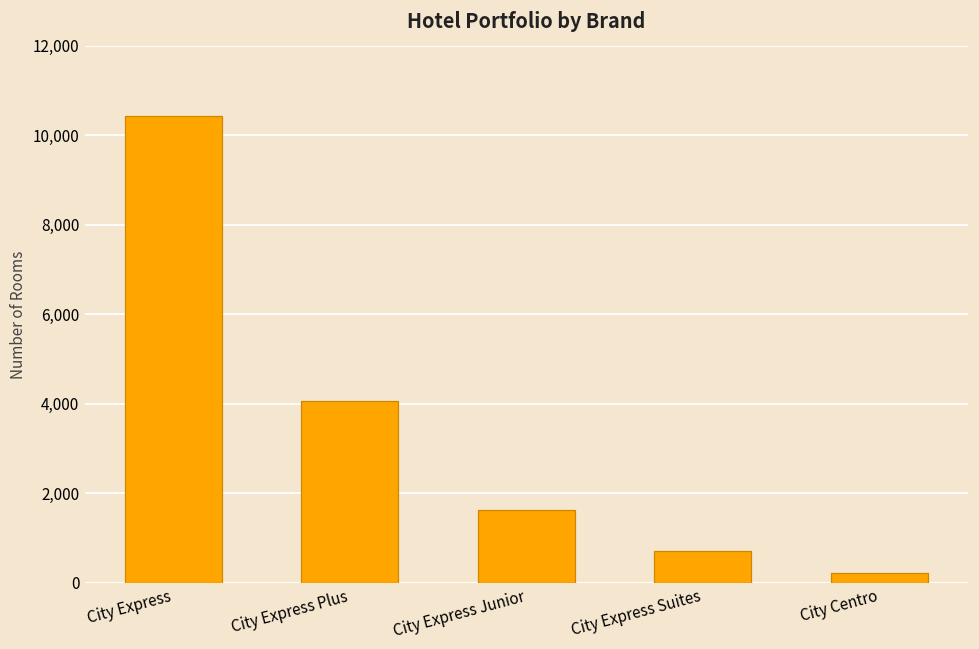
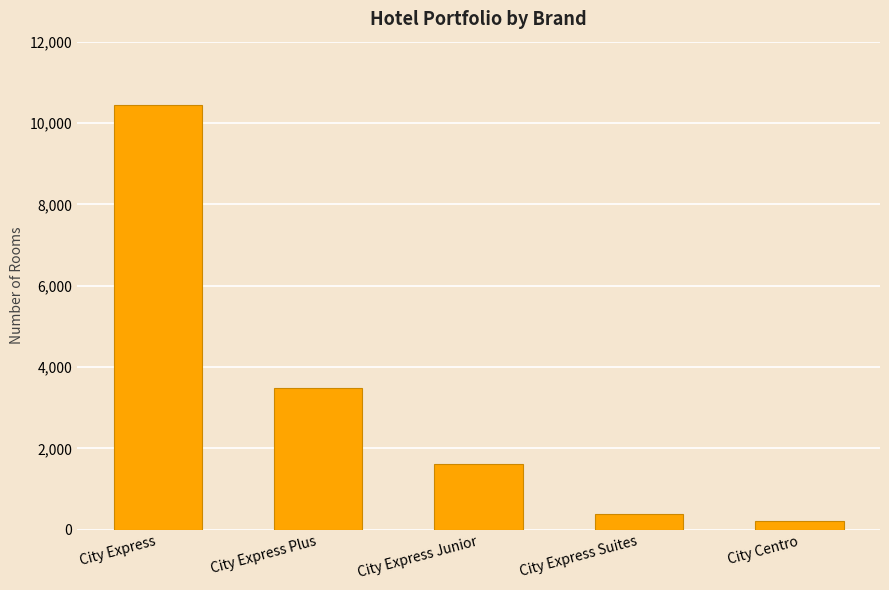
City Express Plus: 4,100 -> 3,500
City Express Suites: 700 -> 400
